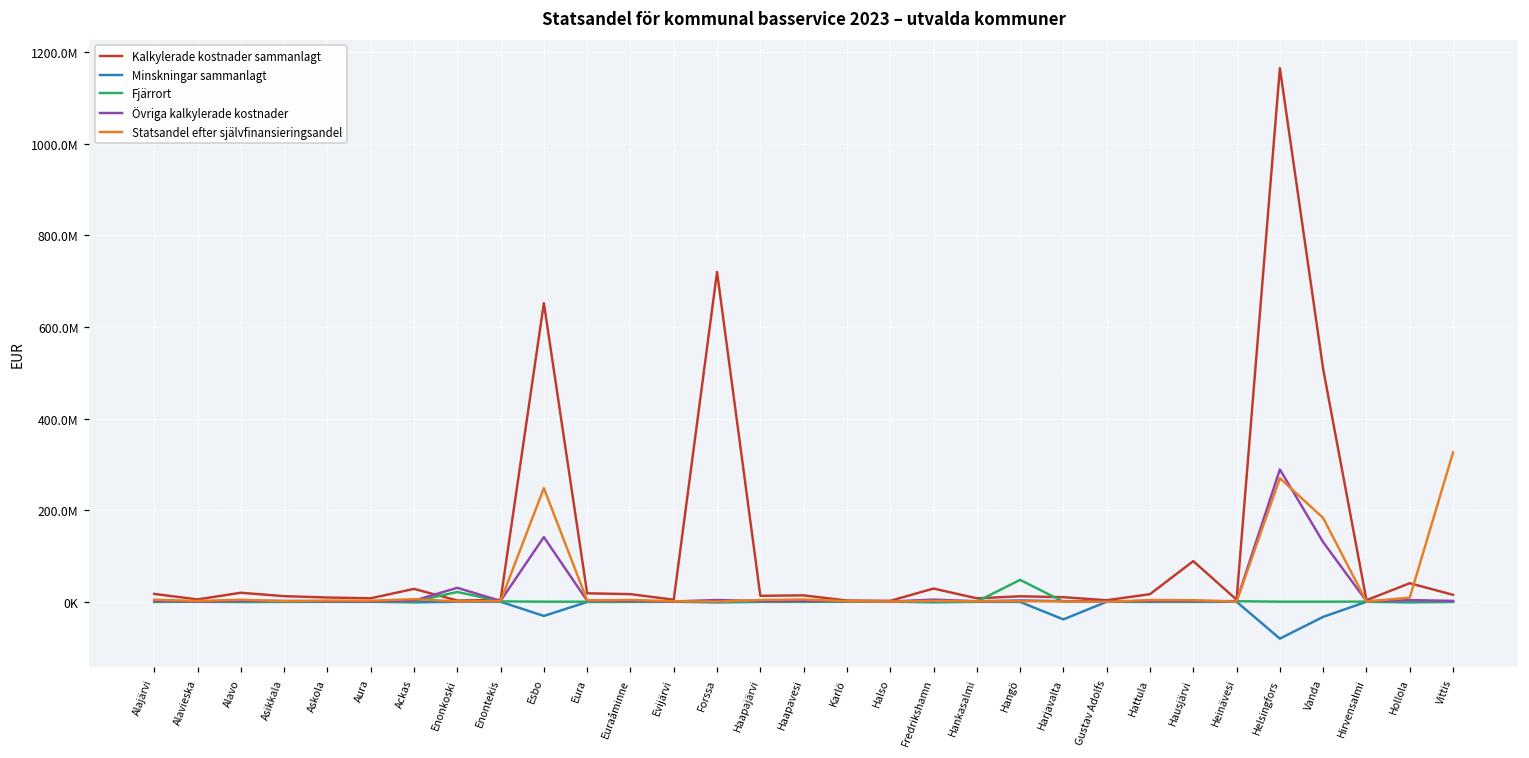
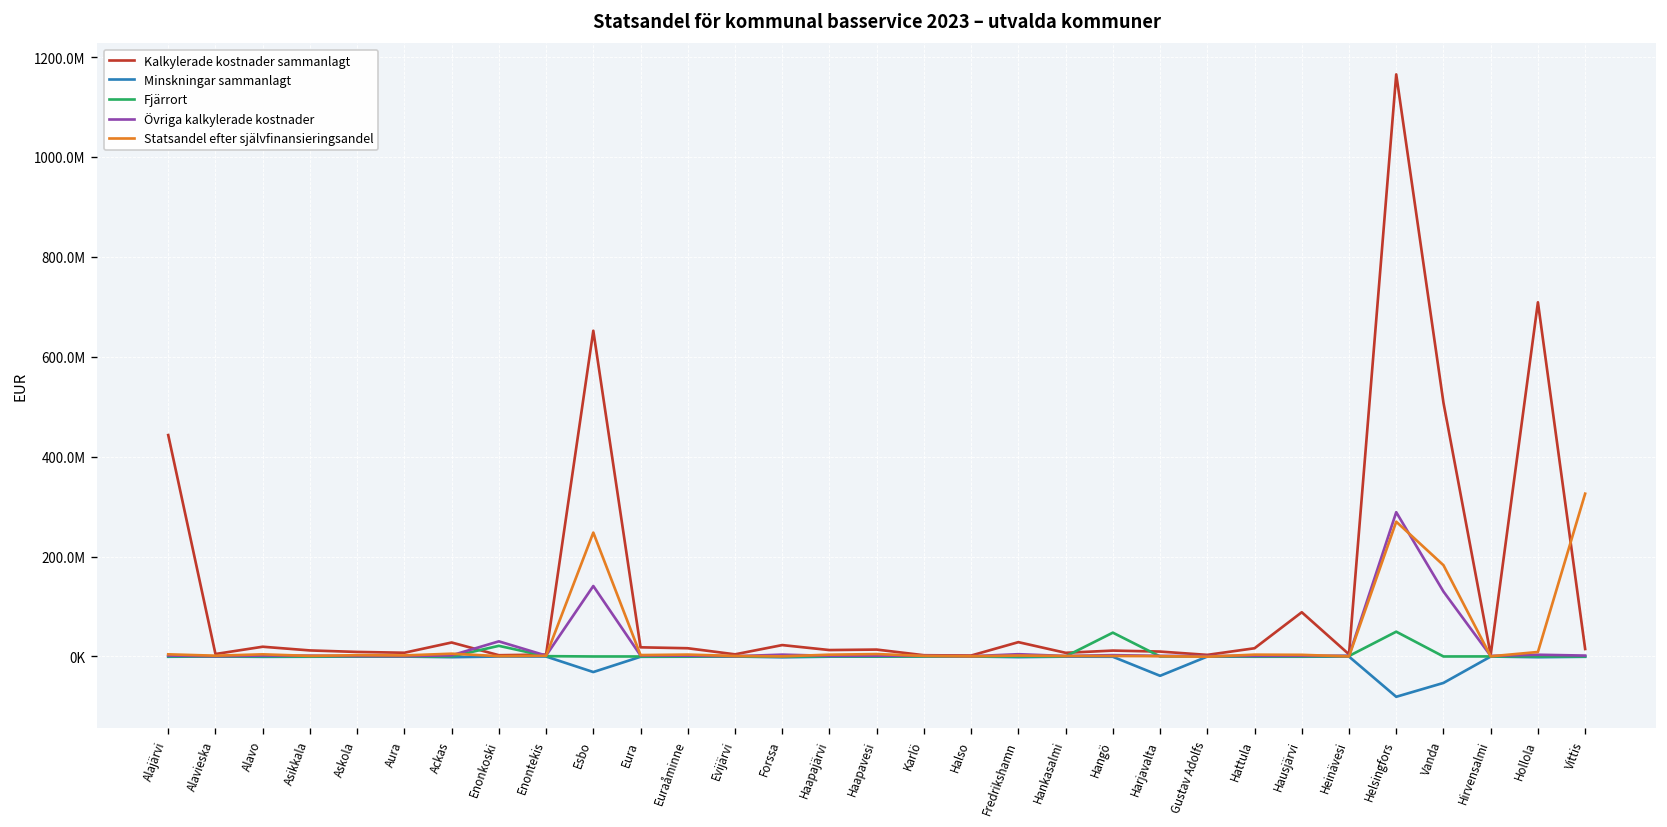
Kalkylerade kostnader sammanlagt, Alajärvi: 20000000 -> 440000000
Kalkylerade kostnader sammanlagt, Forssa: 720000000 -> 20000000
Fjärrort, Helsingfors: 0 -> 50000000
Minskningar sammanlagt, Vanda: -30000000 -> -50000000
Kalkylerade kostnader sammanlagt, Hollola: 40000000 -> 710000000
